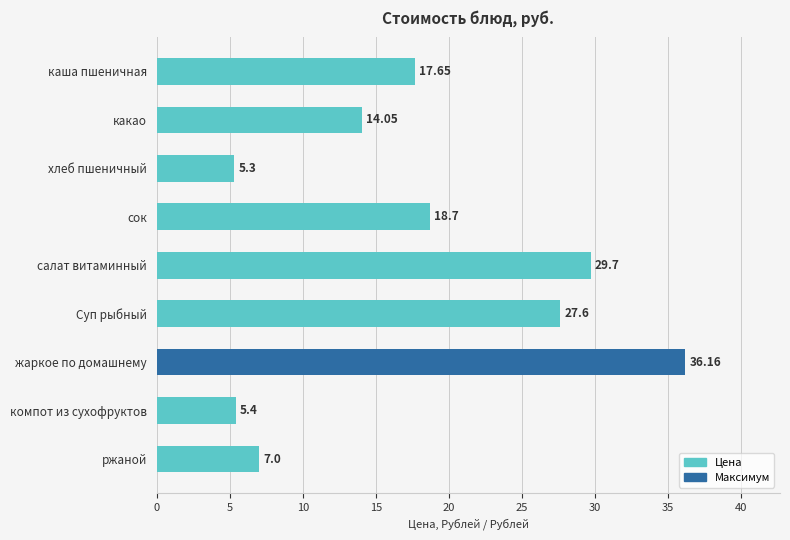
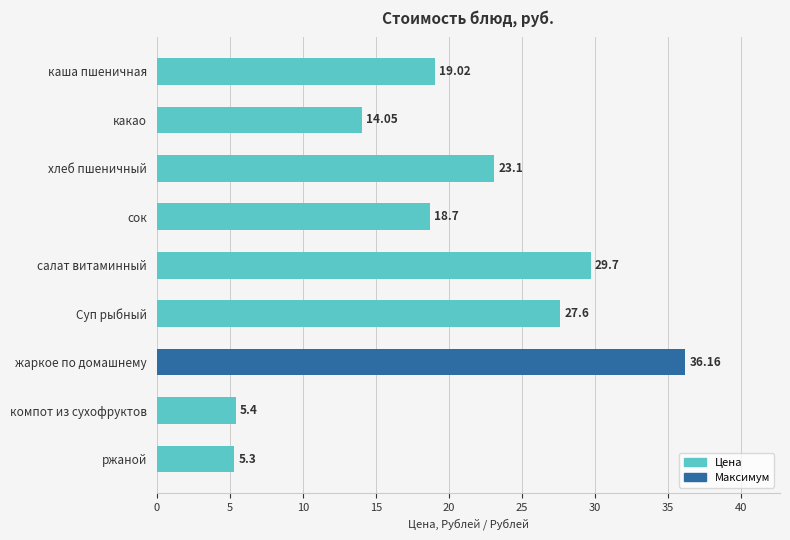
каша пшеничная: 17.65 -> 19.02
хлеб пшеничный: 5.3 -> 23.1
ржаной: 7.0 -> 5.3
